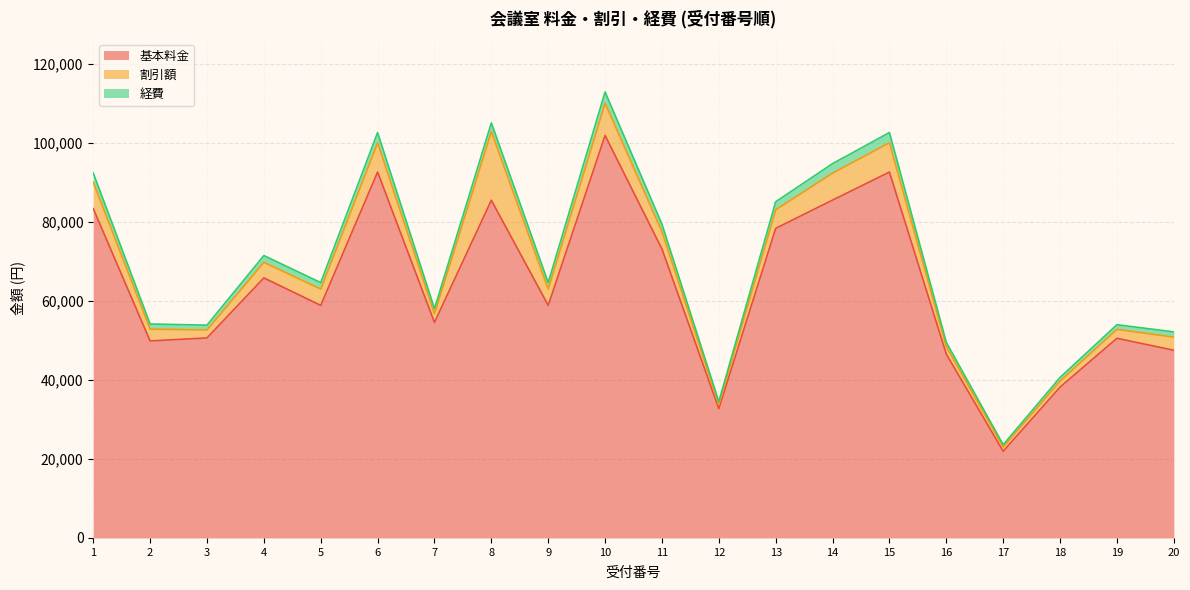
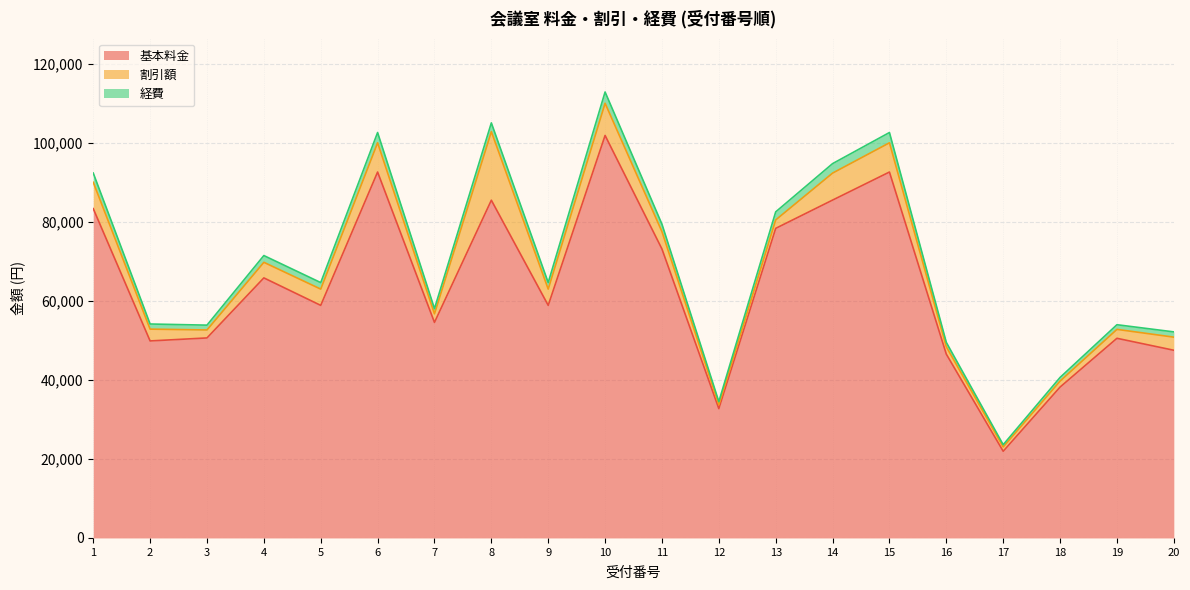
割引額, 13: 5,000 -> 2,000
